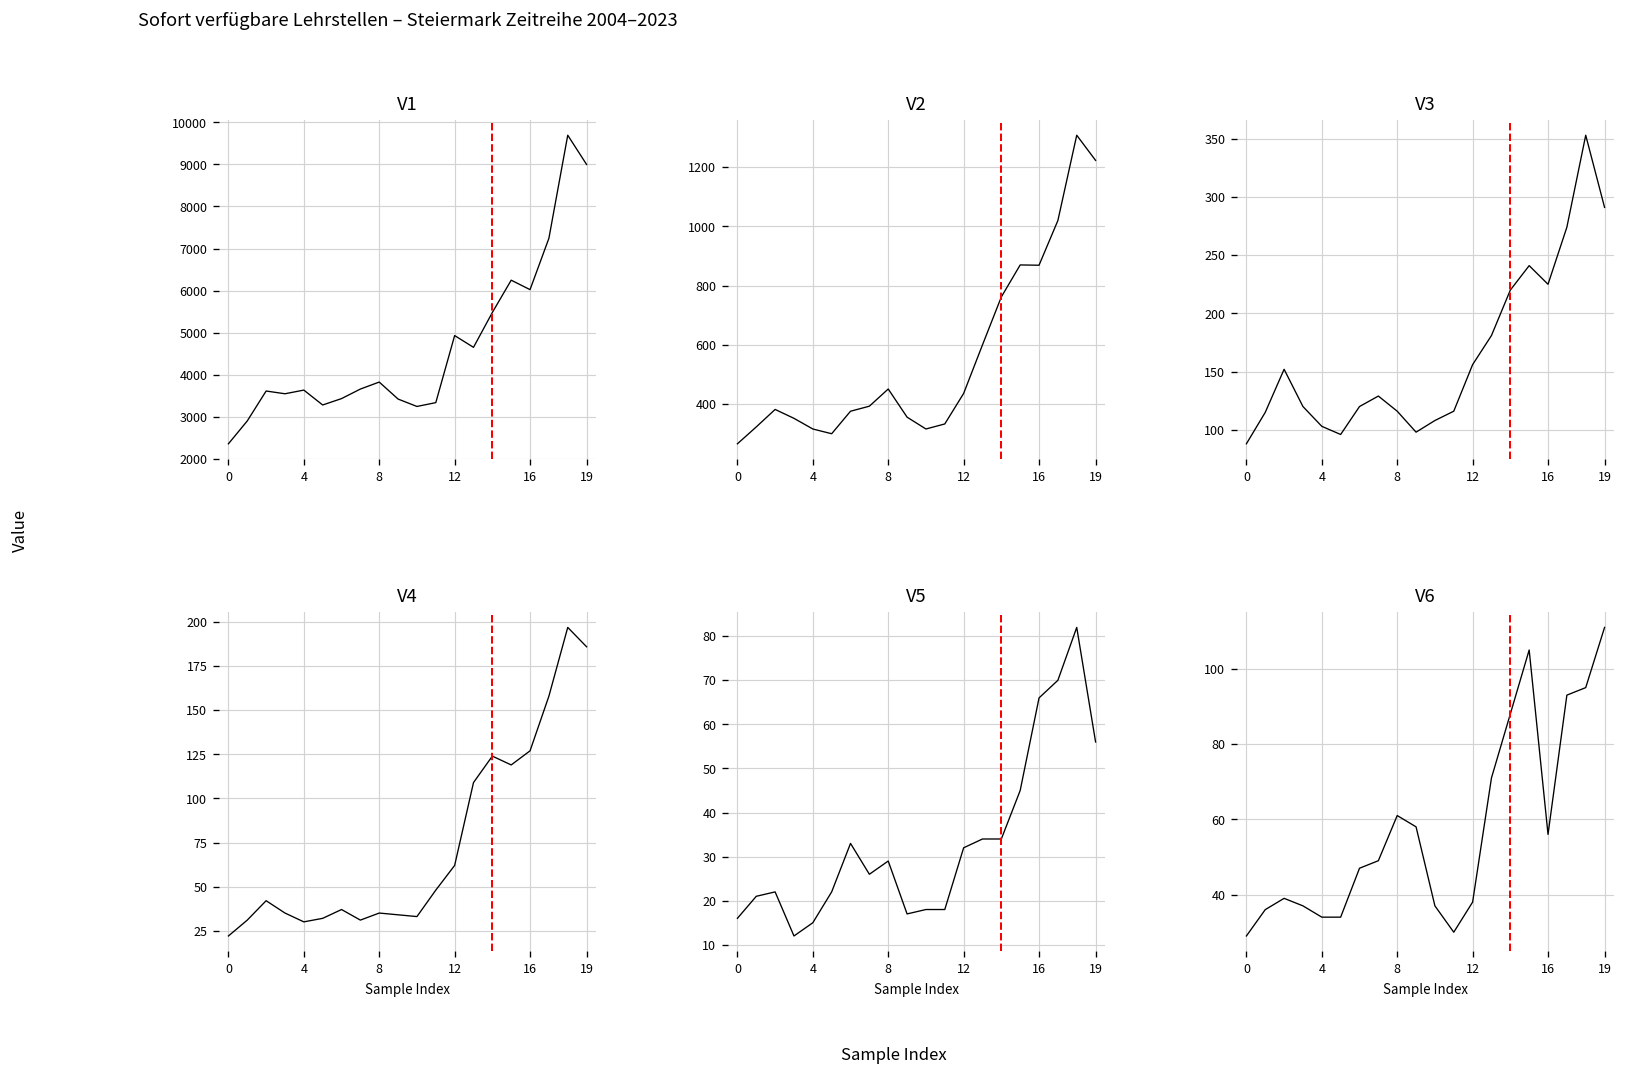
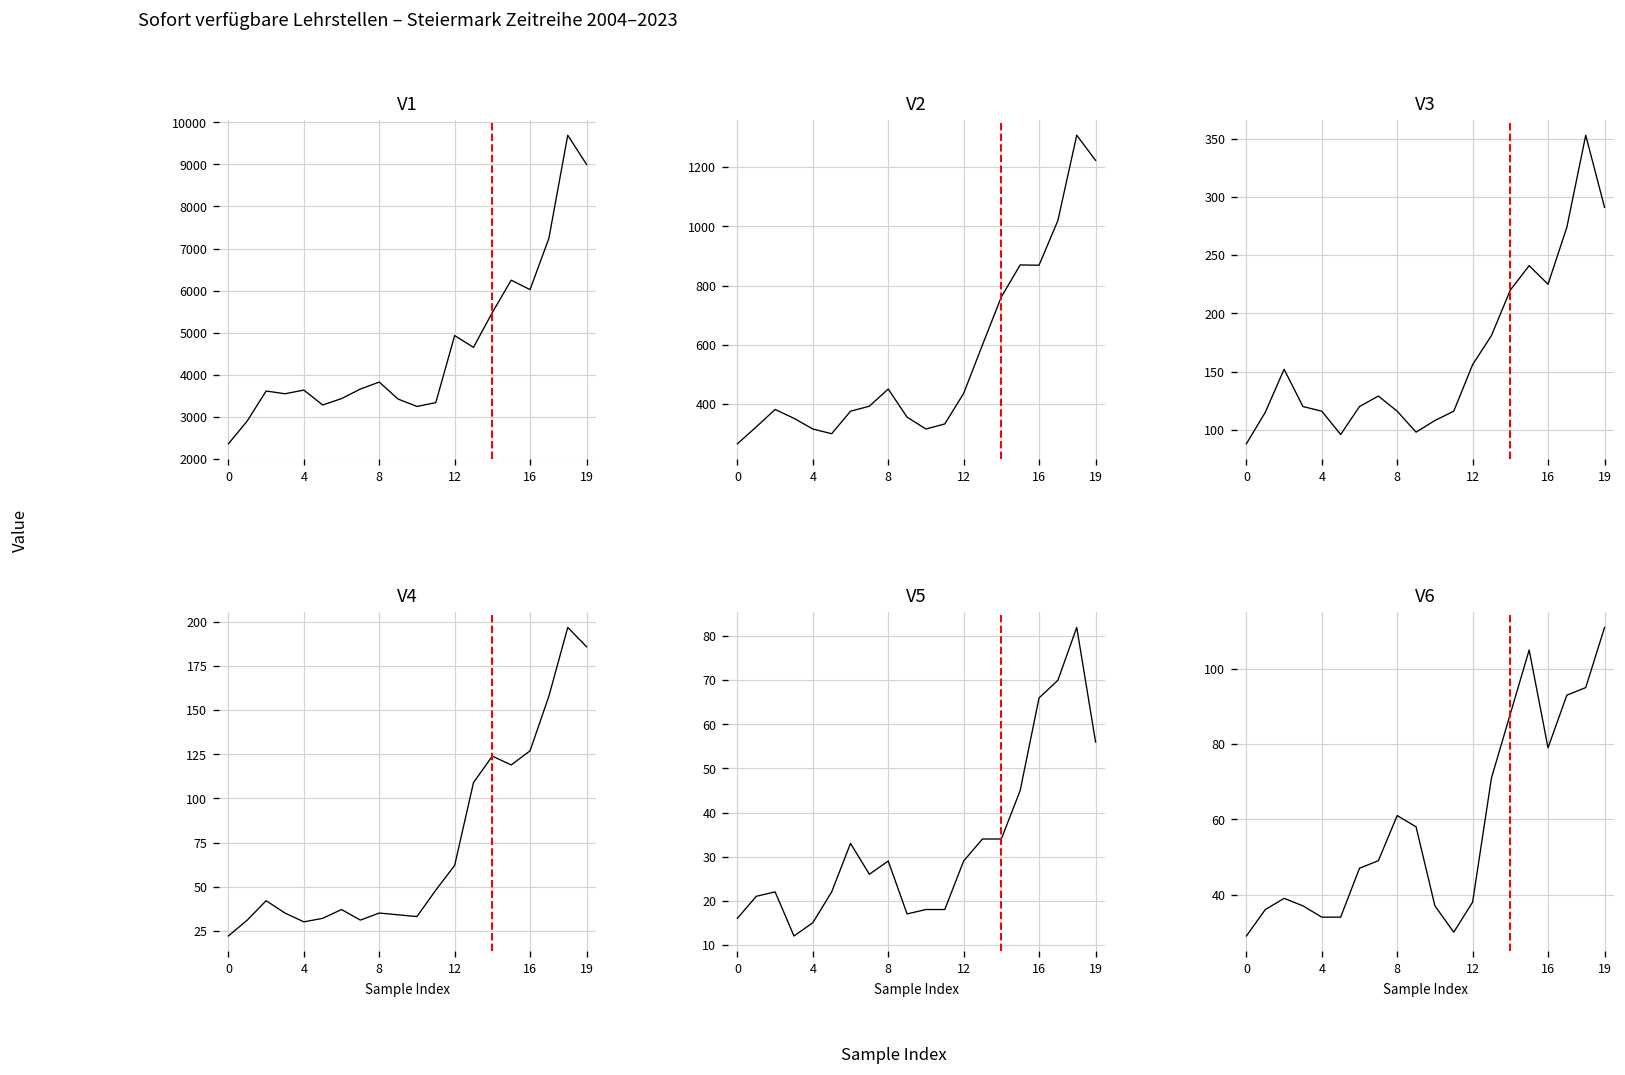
V3, 4: 100 -> 120
V5, 12: 32 -> 29
V6, 16: 56 -> 79
